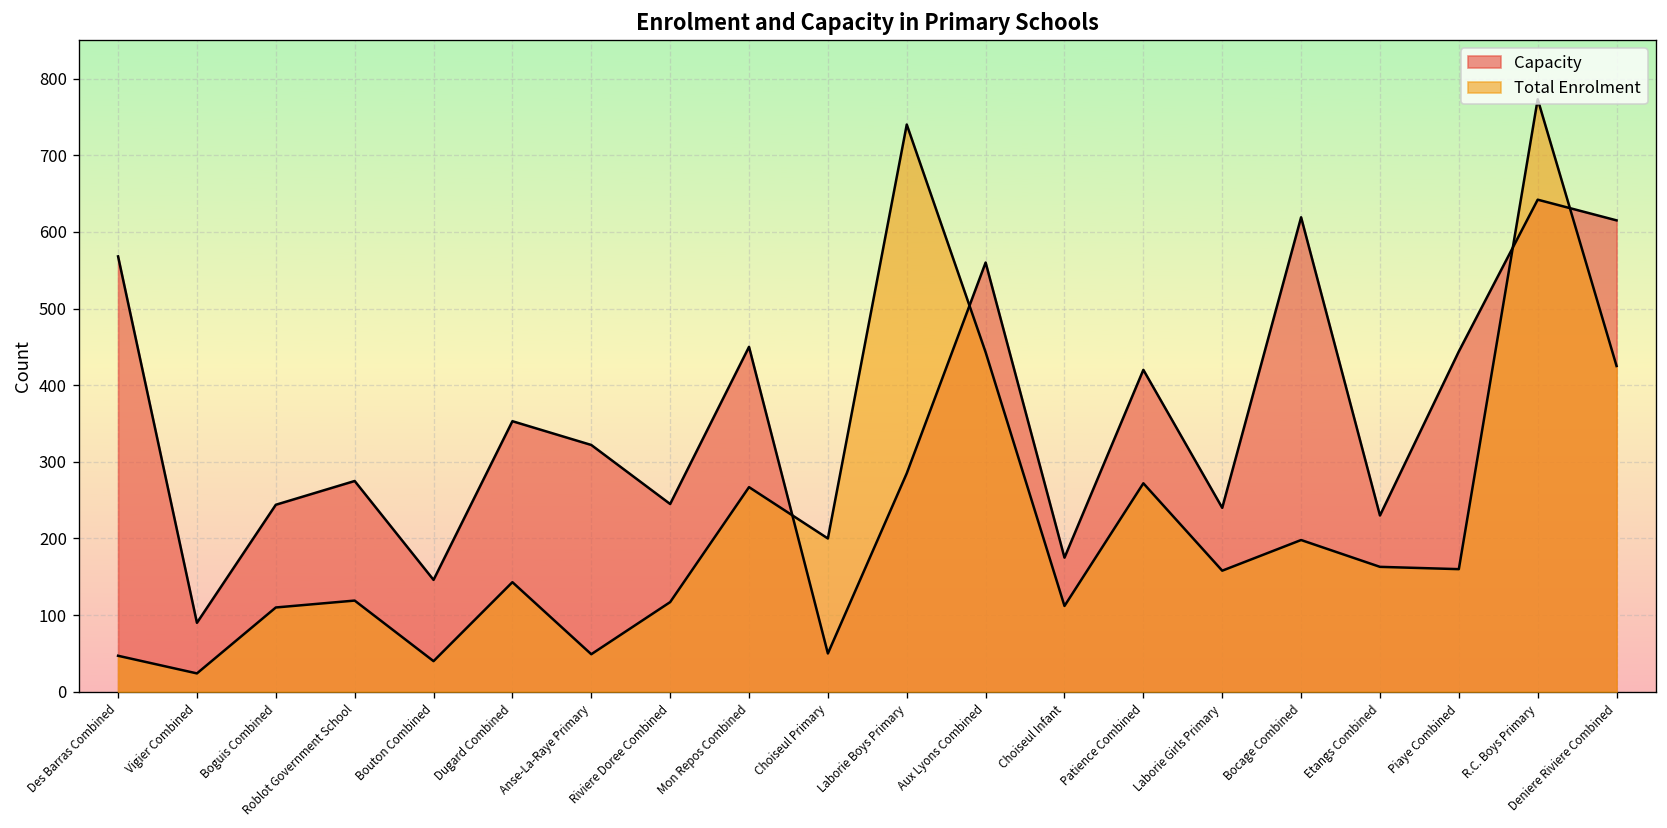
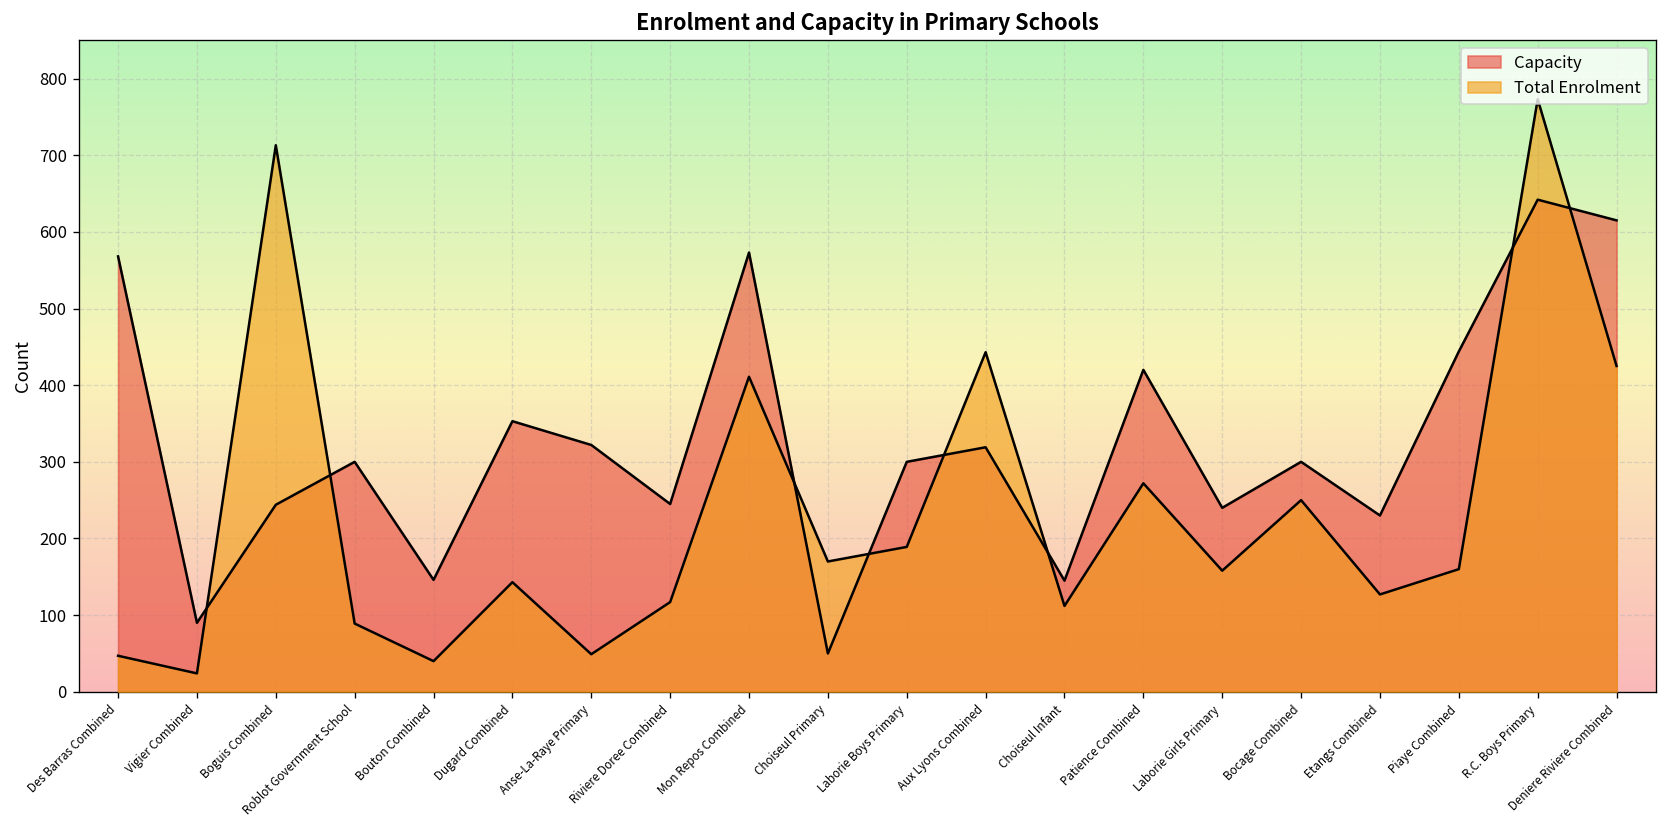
Total Enrolment, Boguis Combined: 110 -> 710
Capacity, Roblot Government School: 280 -> 300
Total Enrolment, Roblot Government School: 120 -> 90
Capacity, Mon Repos Combined: 450 -> 570
Total Enrolment, Mon Repos Combined: 270 -> 410
Total Enrolment, Choiseul Primary: 200 -> 170
Capacity, Laborie Boys Primary: 290 -> 300
Total Enrolment, Laborie Boys Primary: 740 -> 190
Capacity, Aux Lyons Combined: 560 -> 320
Capacity, Choiseul Infant: 180 -> 150
Capacity, Bocage Combined: 620 -> 300
Total Enrolment, Bocage Combined: 200 -> 250
Total Enrolment, Etangs Combined: 160 -> 130
